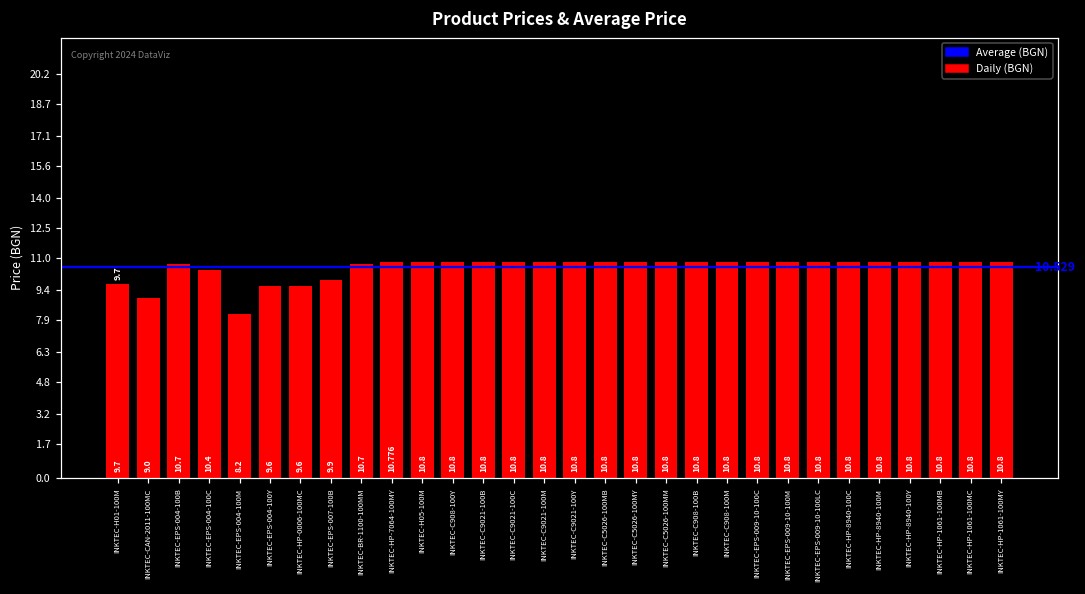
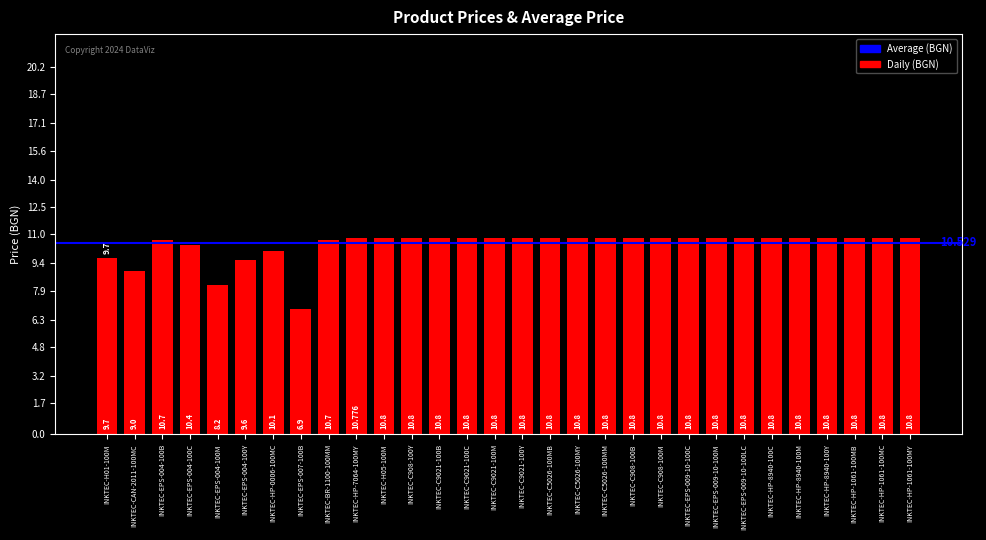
INKTEC-HP-0006-100MC: 9.6 -> 10.1
INKTEC-EPS-007-100B: 9.9 -> 6.9
